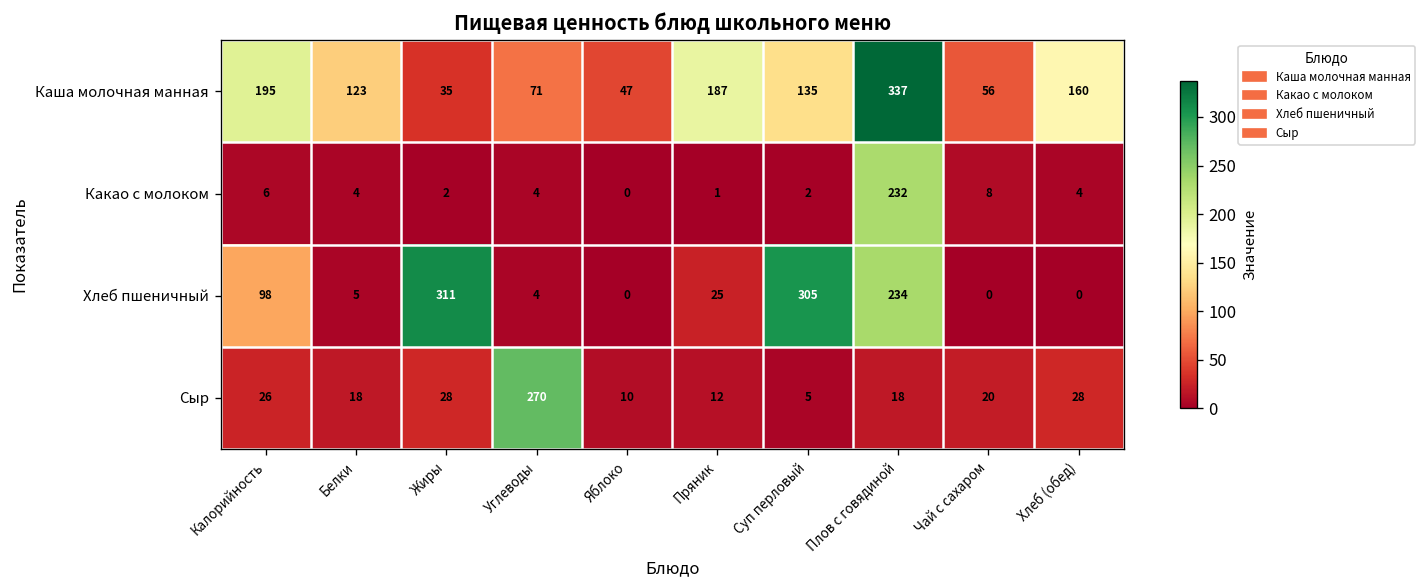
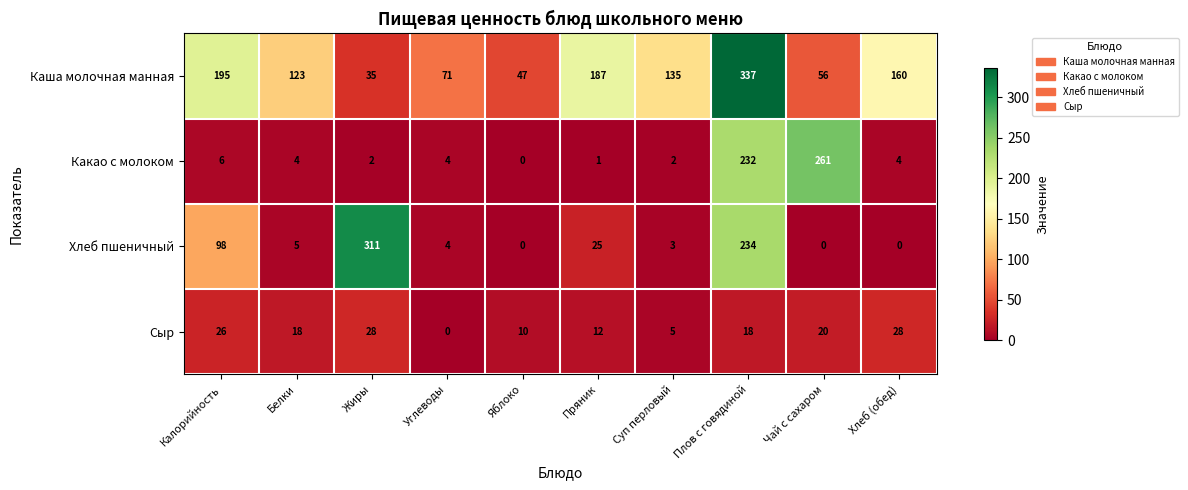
Какао с молоком, Чай с сахаром: 8 -> 261
Хлеб пшеничный, Суп перловый: 305 -> 3
Сыр, Углеводы: 270 -> 0
